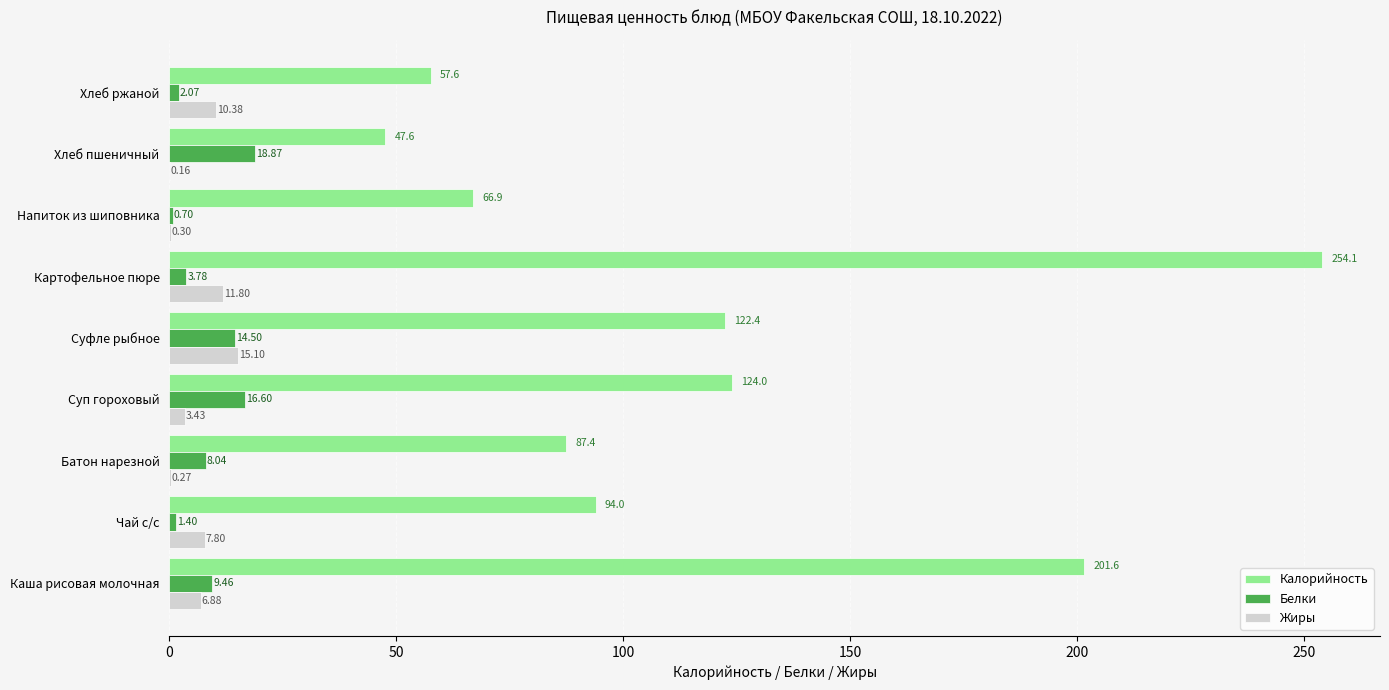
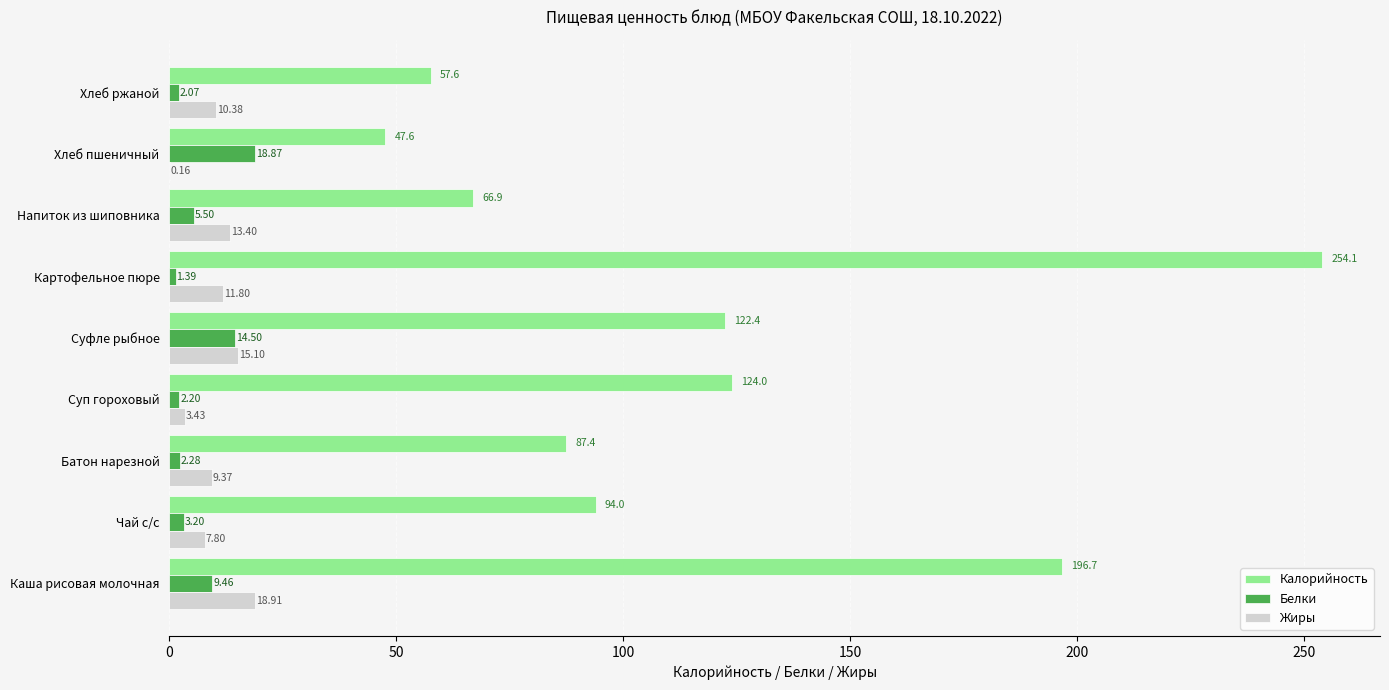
Белки, Напиток из шиповника: 0.70 -> 5.50
Жиры, Напиток из шиповника: 0.30 -> 13.40
Белки, Картофельное пюре: 3.78 -> 1.39
Белки, Суп гороховый: 16.60 -> 2.20
Белки, Батон нарезной: 8.04 -> 2.28
Жиры, Батон нарезной: 0.27 -> 9.37
Белки, Чай с/с: 1.40 -> 3.20
Калорийность, Каша рисовая молочная: 201.6 -> 196.7
Жиры, Каша рисовая молочная: 6.88 -> 18.91
